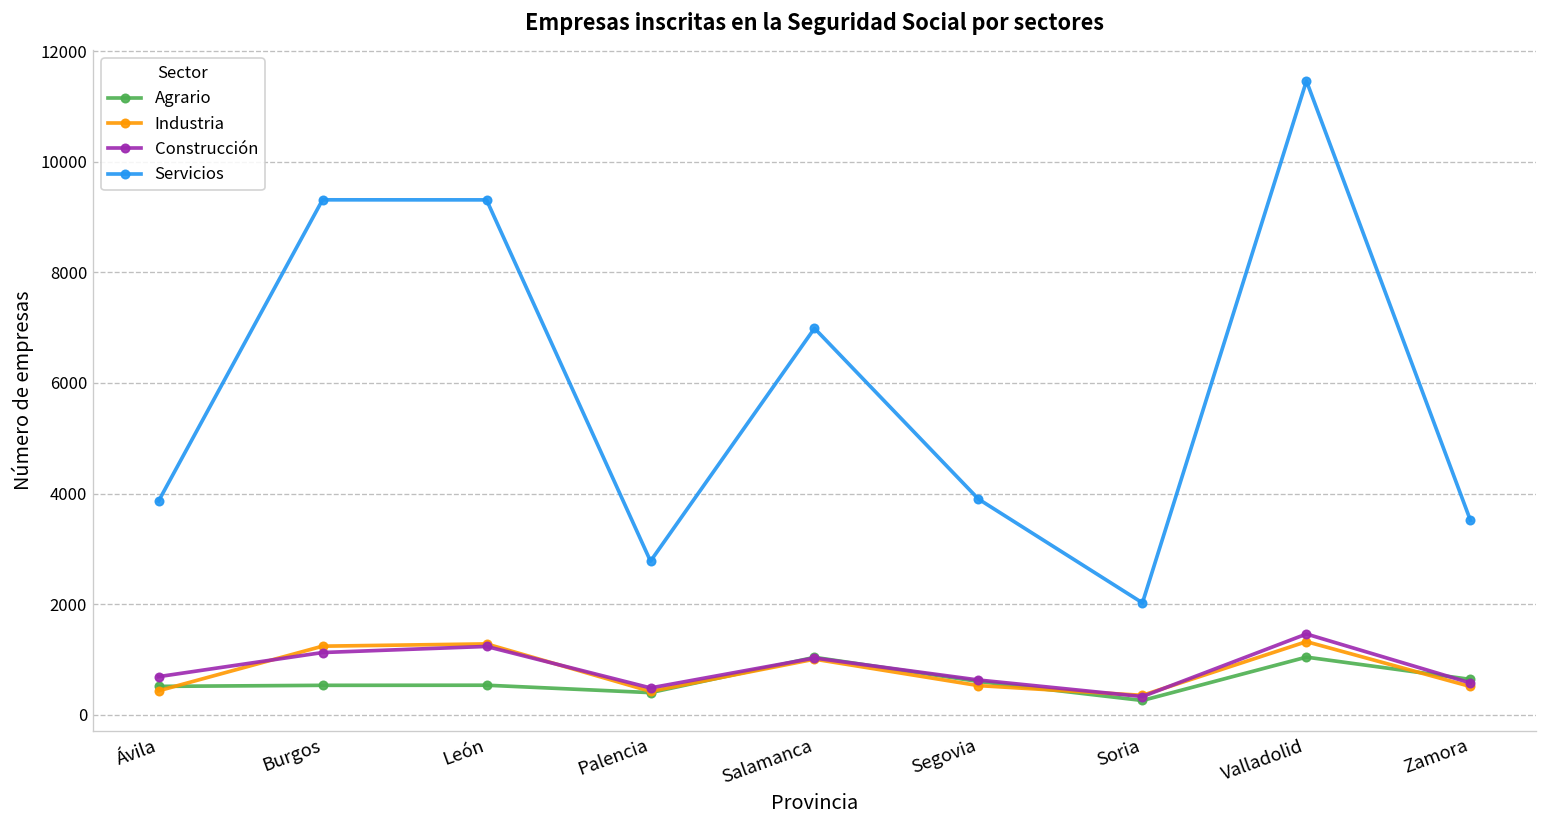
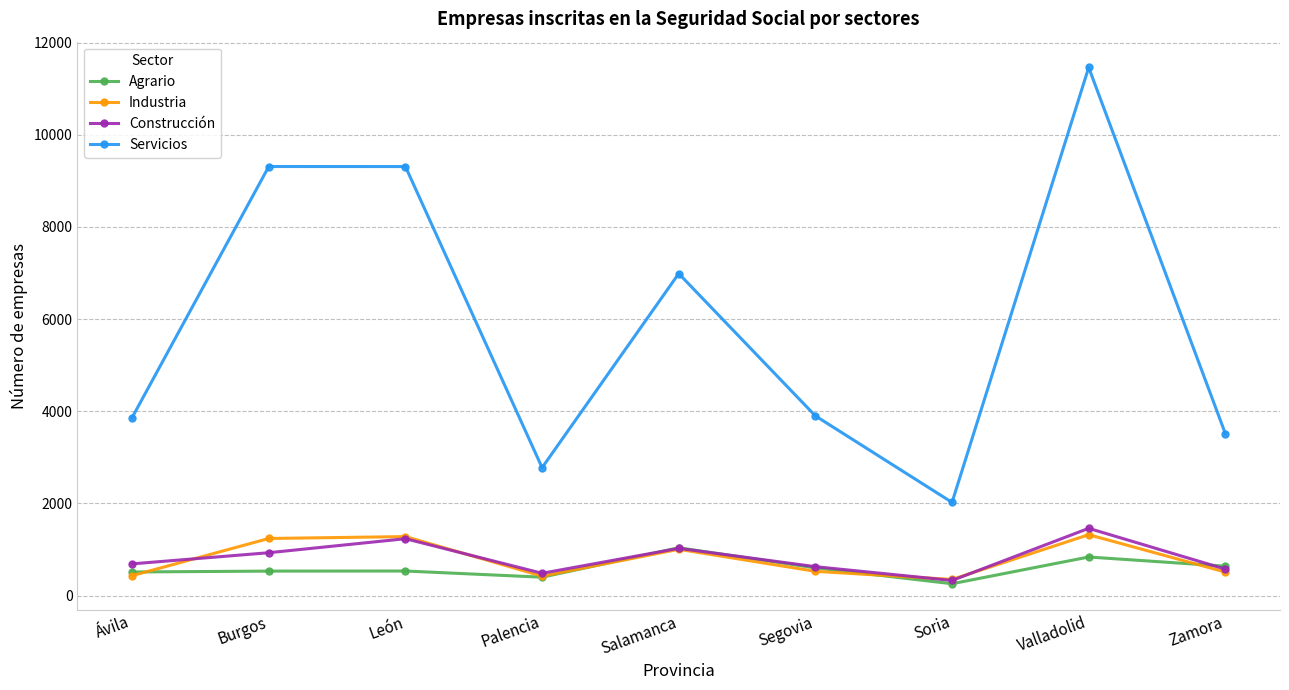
Construcción, Burgos: 1100 -> 900
Agrario, Valladolid: 1000 -> 800
